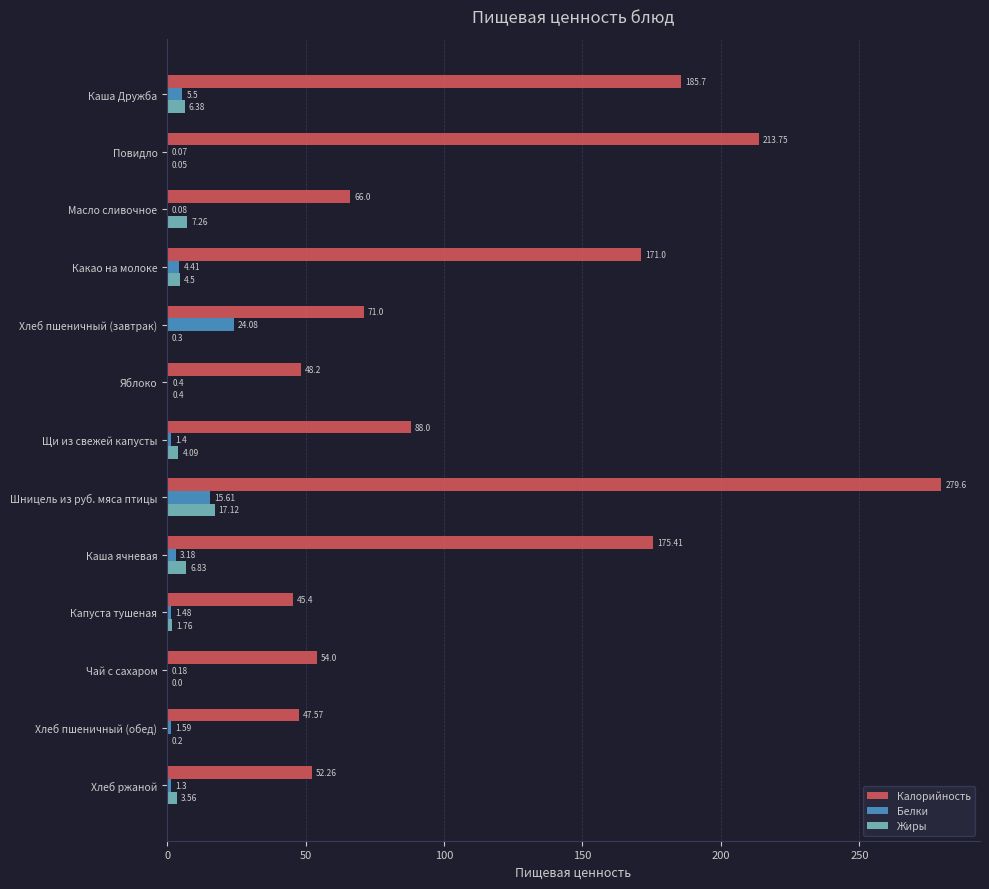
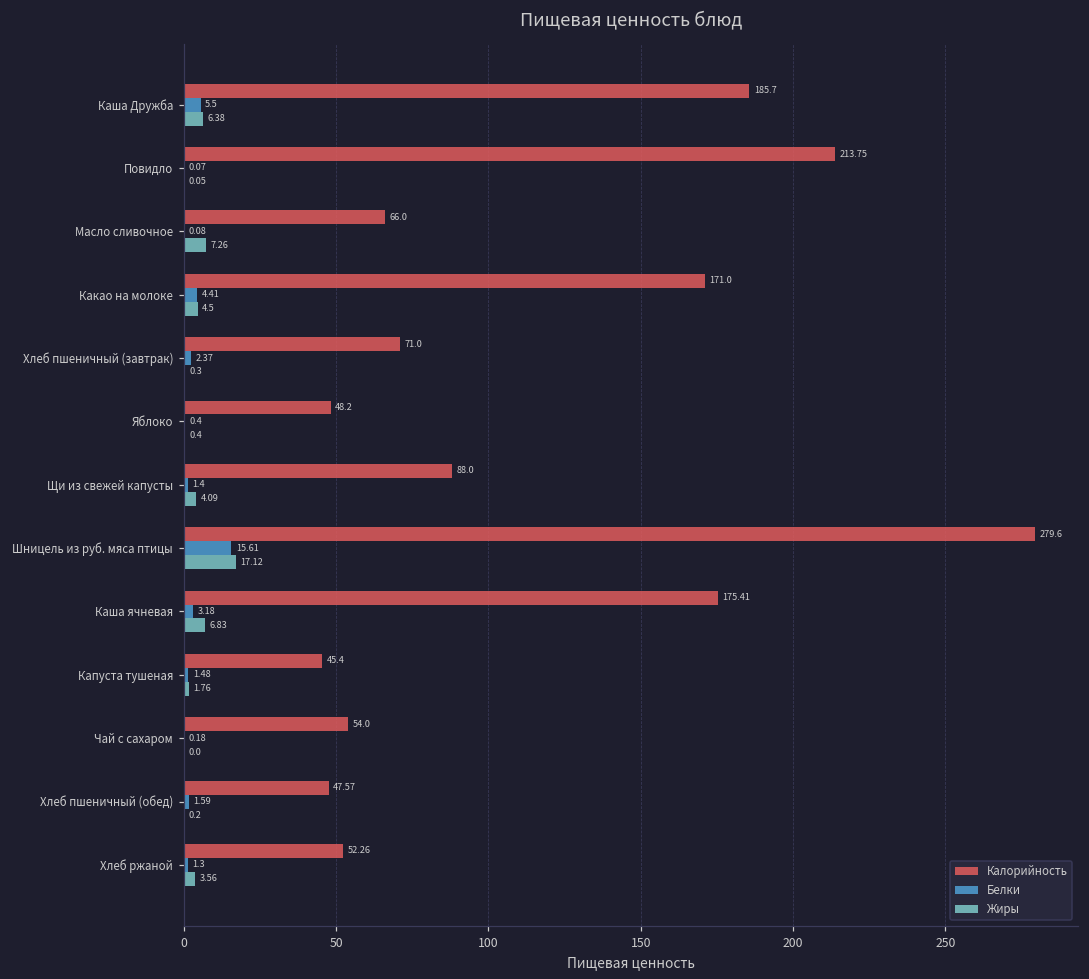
Белки, Хлеб пшеничный (завтрак): 24.08 -> 2.37
